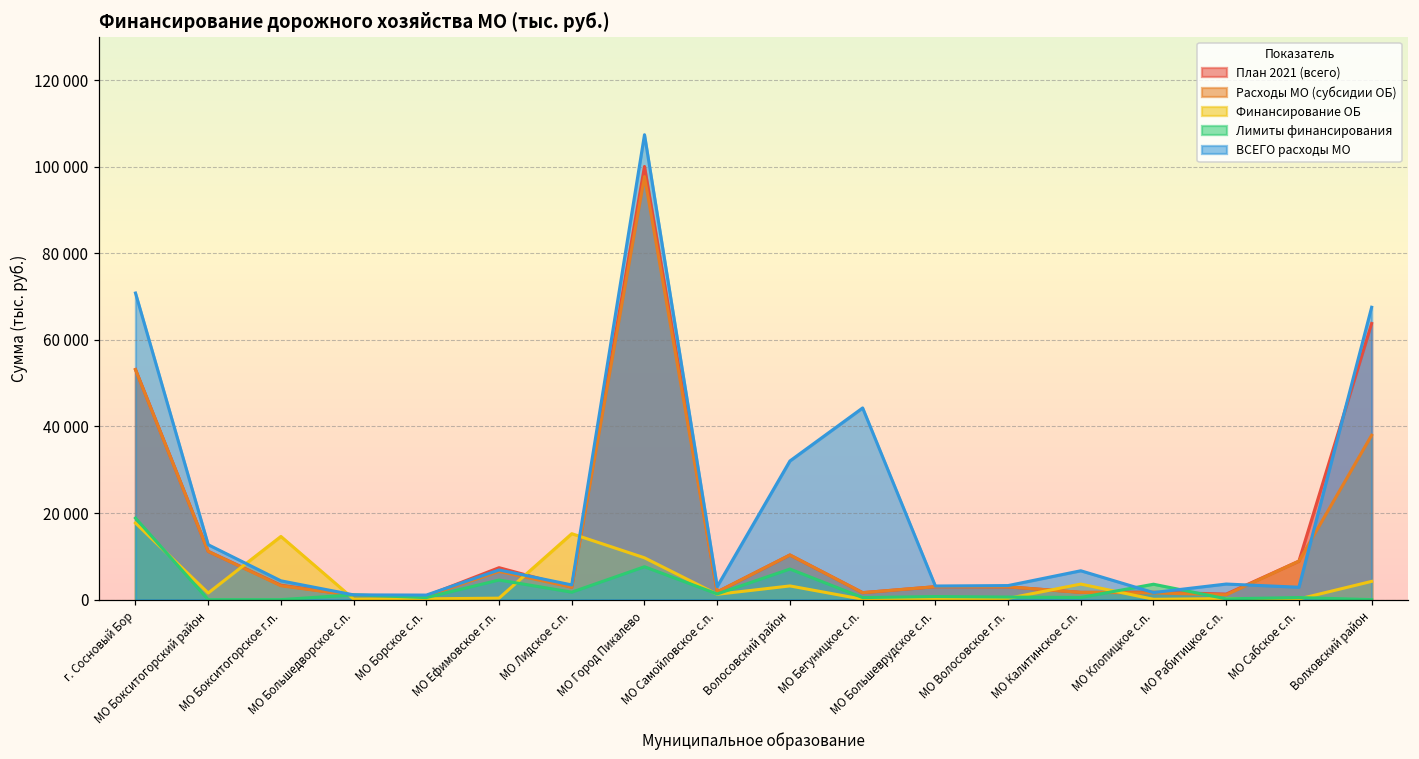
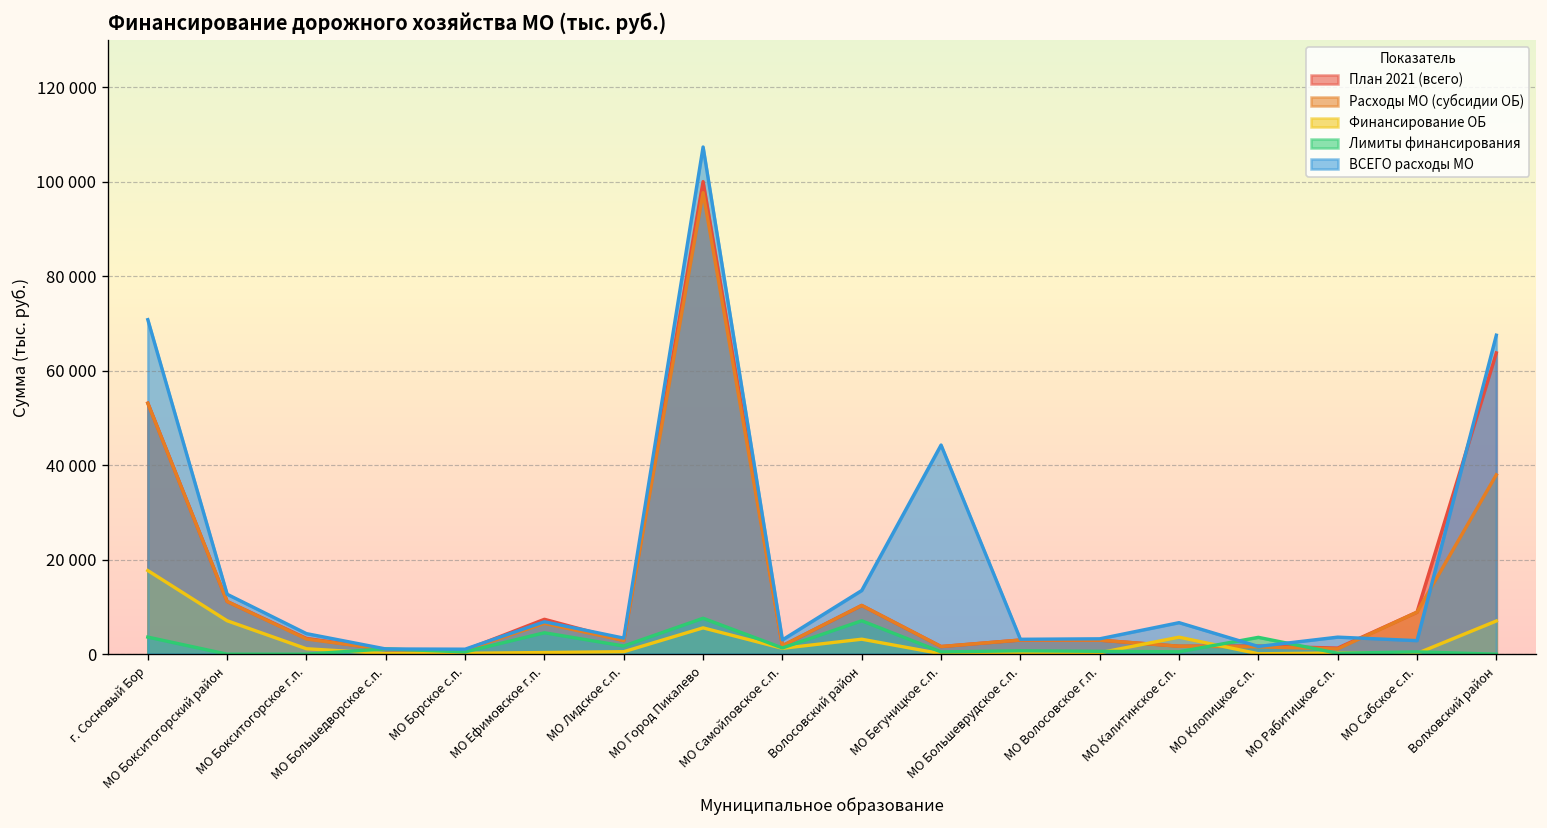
Лимиты финансирования, г. Сосновый Бор: 19000 -> 4000
Финансирование ОБ, МО Бокситогорский район: 2000 -> 7000
Финансирование ОБ, МО Бокситогорское г.п.: 15000 -> 1000
Финансирование ОБ, МО Лидское с.п.: 15000 -> 1000
Финансирование ОБ, МО Город Пикалево: 10000 -> 6000
ВСЕГО расходы МО, Волосовский район: 32000 -> 13000
Финансирование ОБ, Волховский район: 4000 -> 7000
